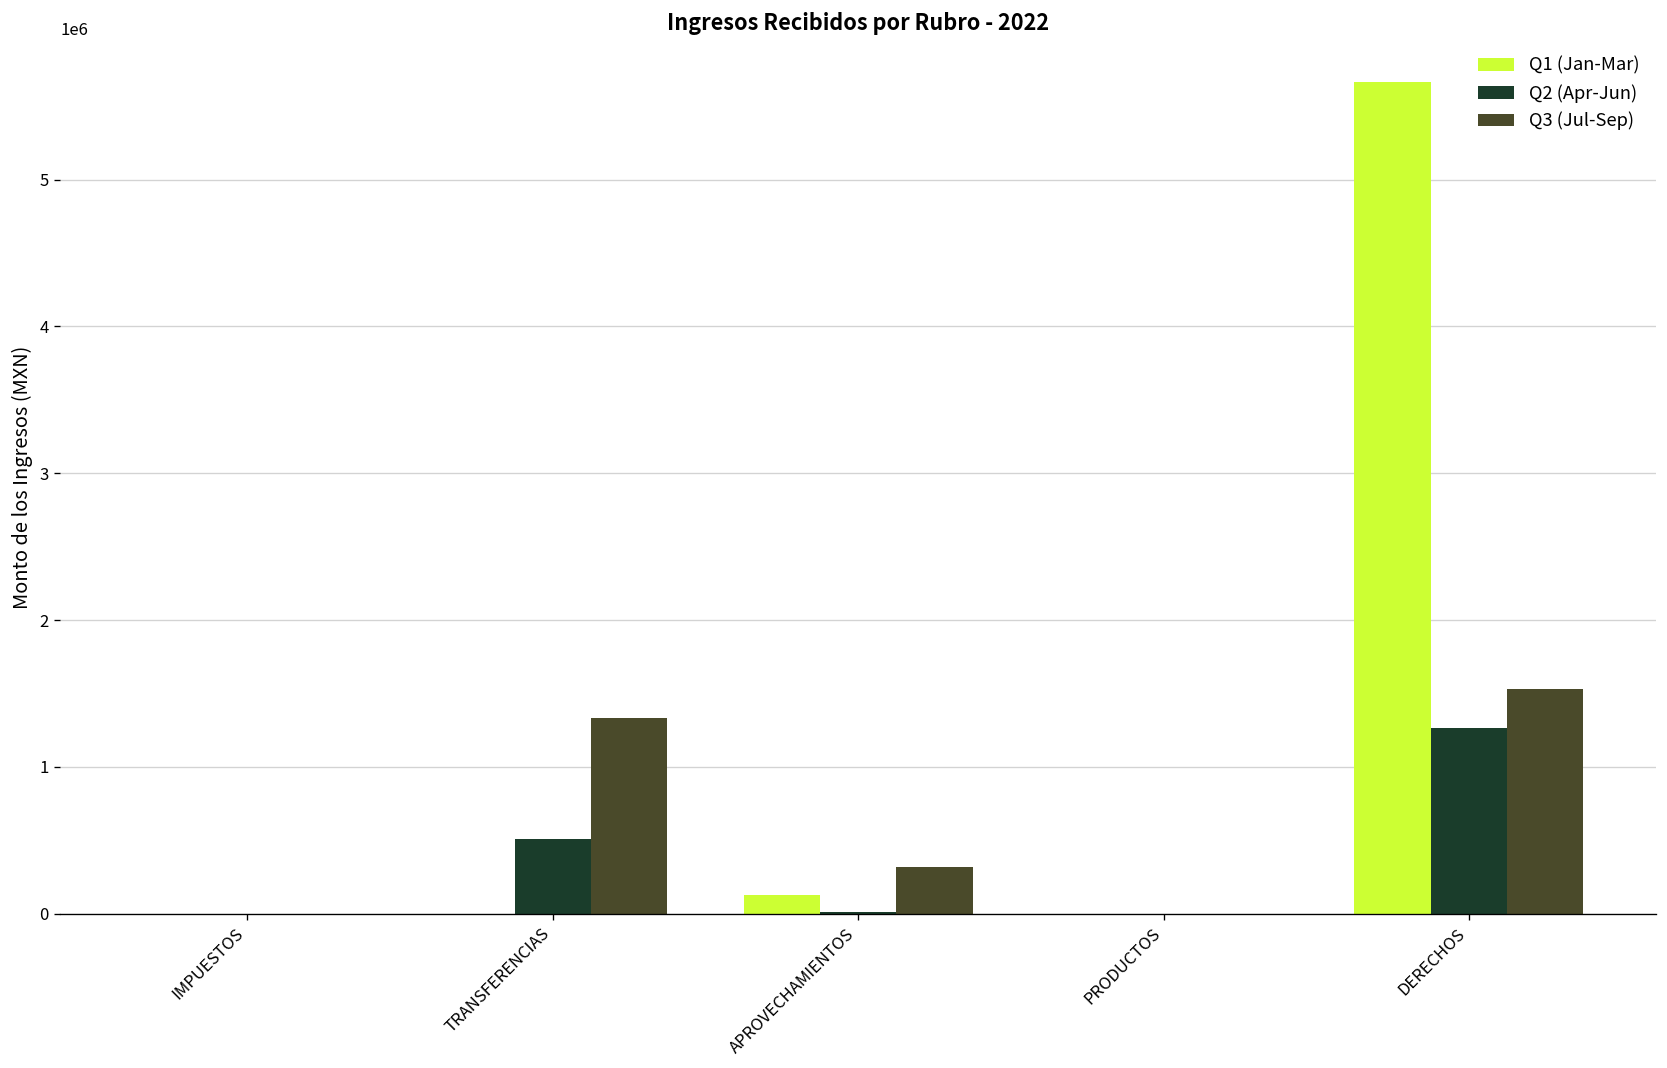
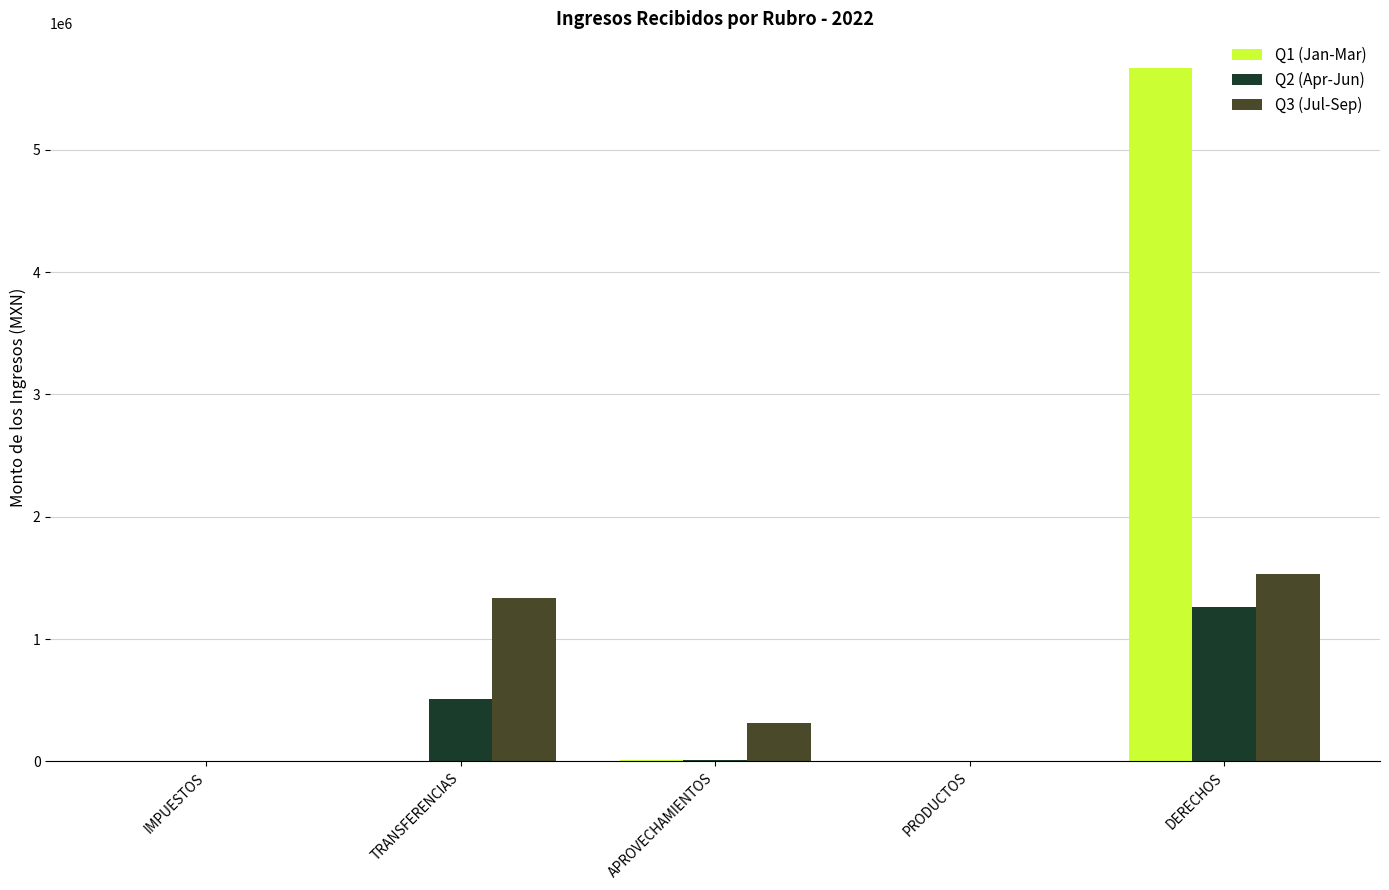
Q1 (Jan-Mar), APROVECHAMIENTOS: 130000 -> 10000
